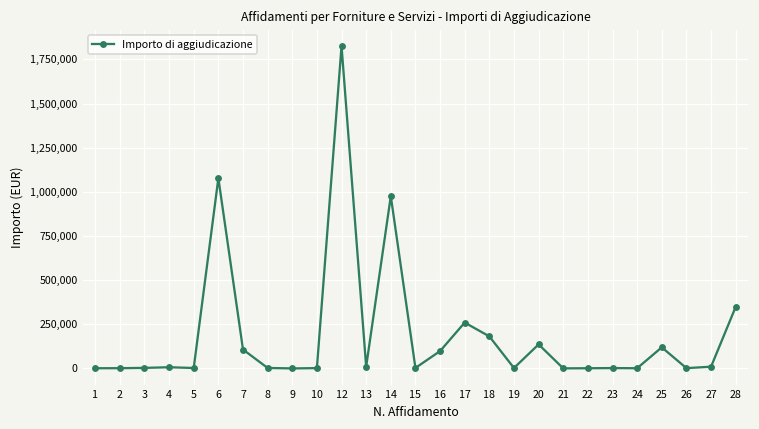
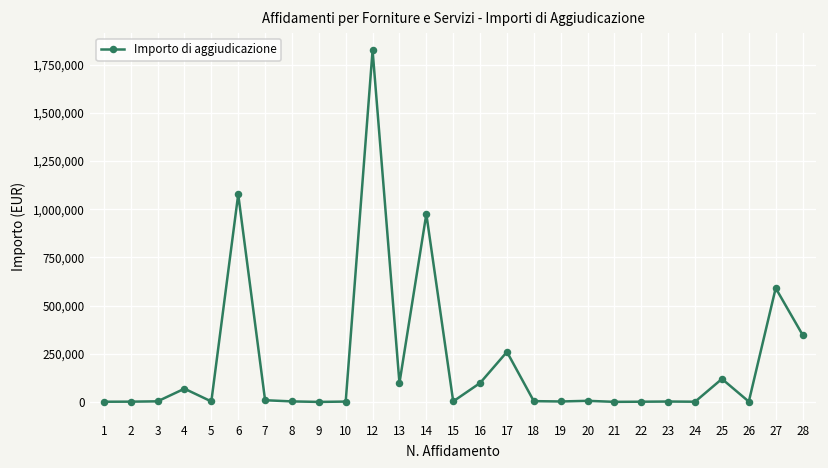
4: 10,000 -> 70,000
7: 110,000 -> 10,000
13: 10,000 -> 100,000
18: 180,000 -> 0
20: 140,000 -> 10,000
27: 10,000 -> 590,000
